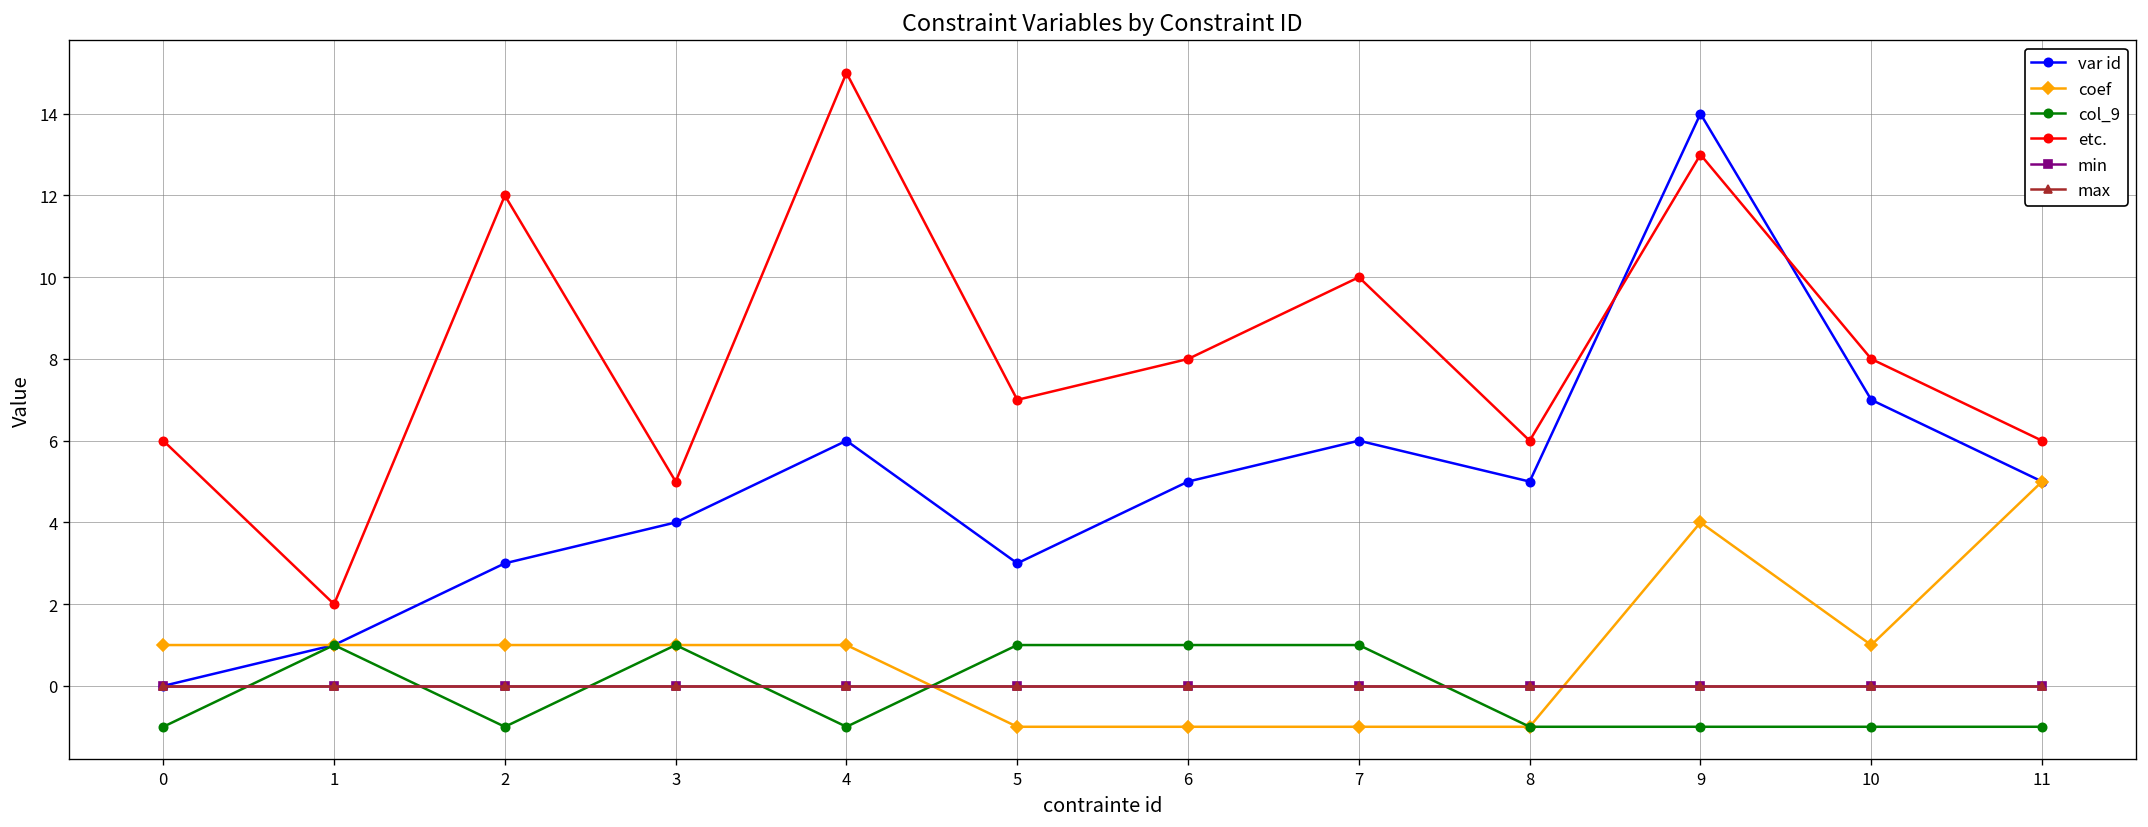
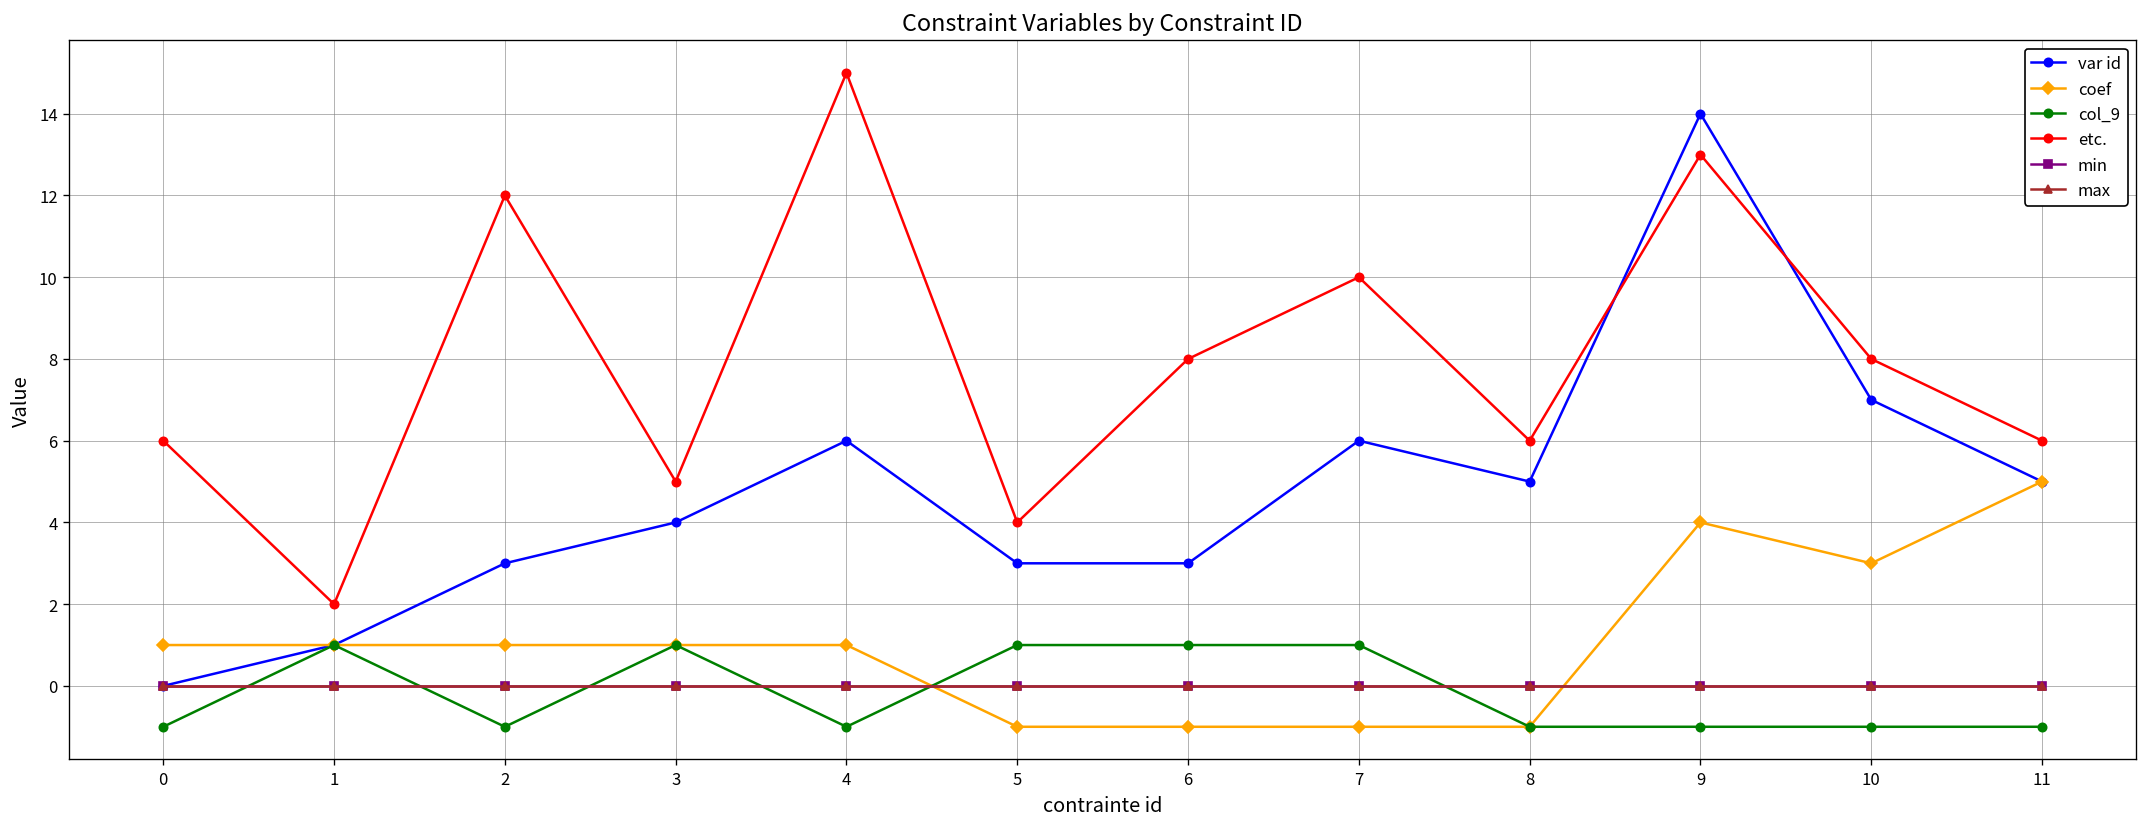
etc., 5: 7 -> 4
var id, 6: 5 -> 3
coef, 10: 1 -> 3
